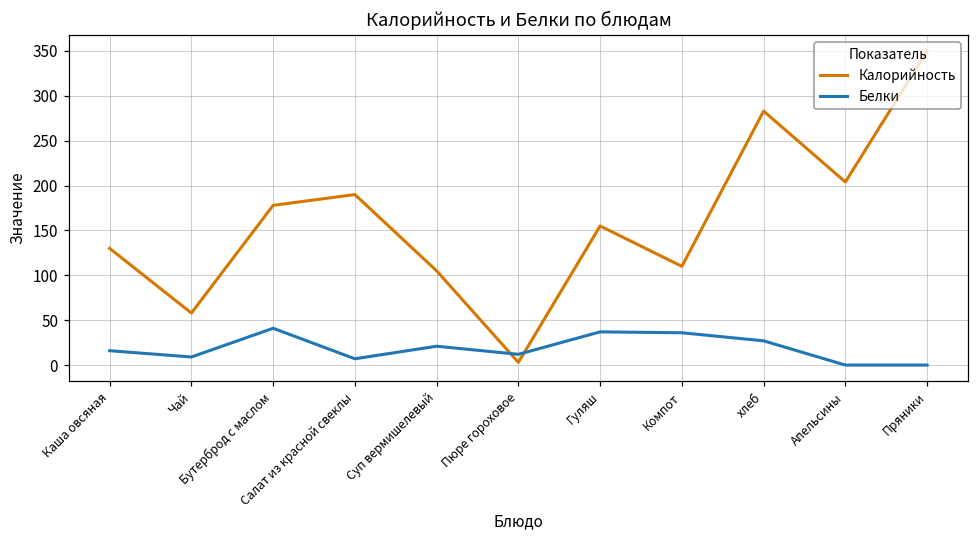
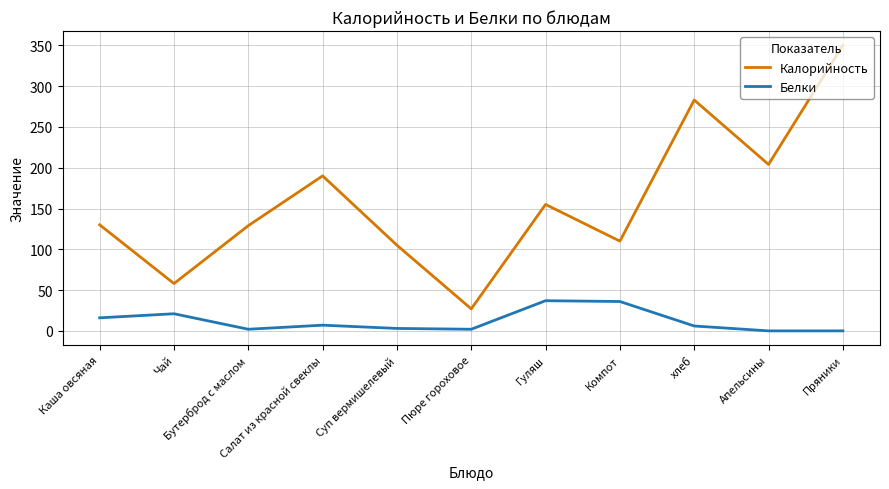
Белки, Чай: 10 -> 20
Калорийность, Бутерброд с маслом: 180 -> 130
Белки, Бутерброд с маслом: 40 -> 0
Белки, Суп вермишелевый: 20 -> 0
Калорийность, Пюре гороховое: 0 -> 30
Белки, Пюре гороховое: 10 -> 0
Белки, хлеб: 30 -> 10
